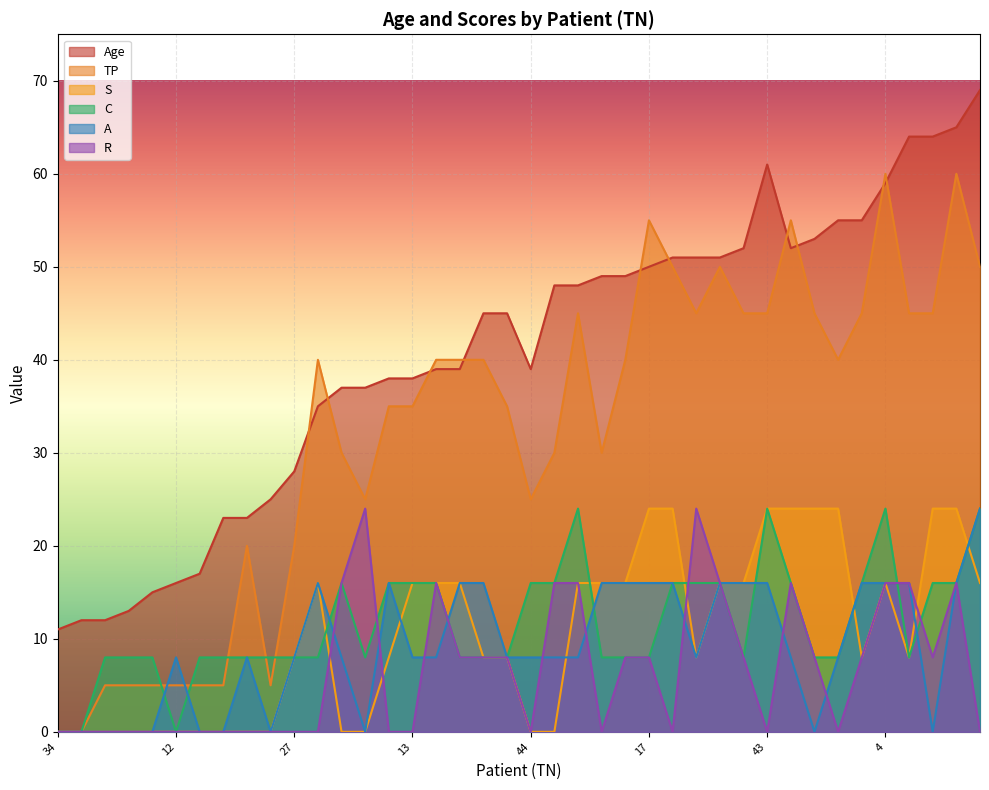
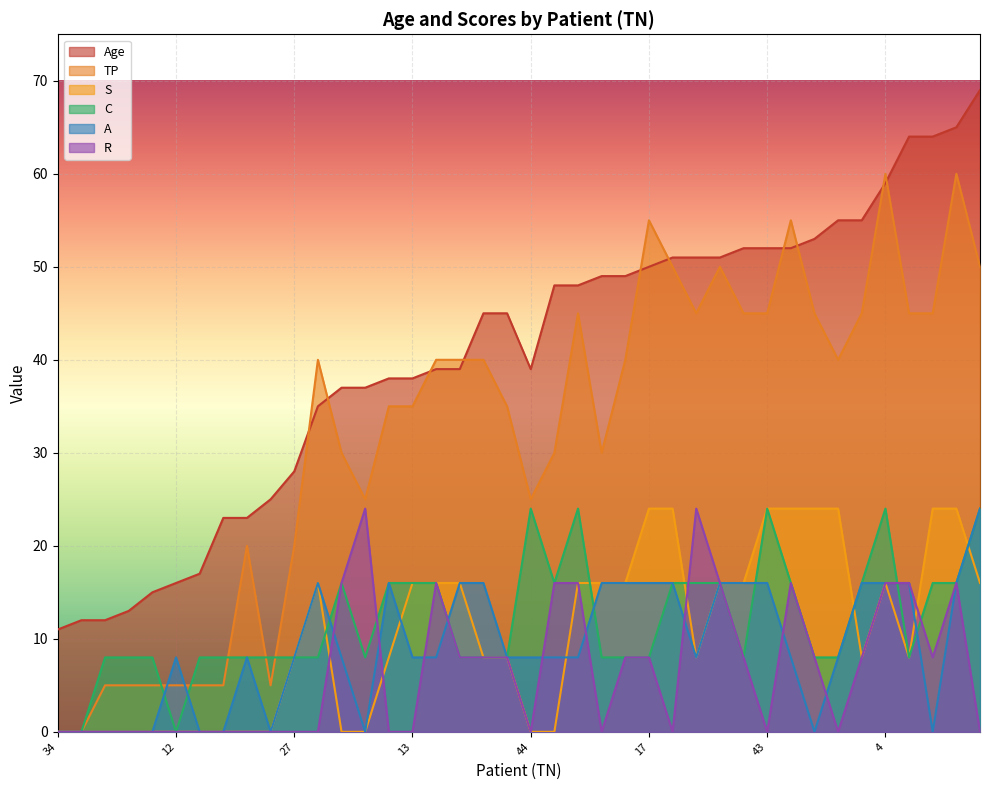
C, 44: 16 -> 24
Age, 43: 61 -> 52
